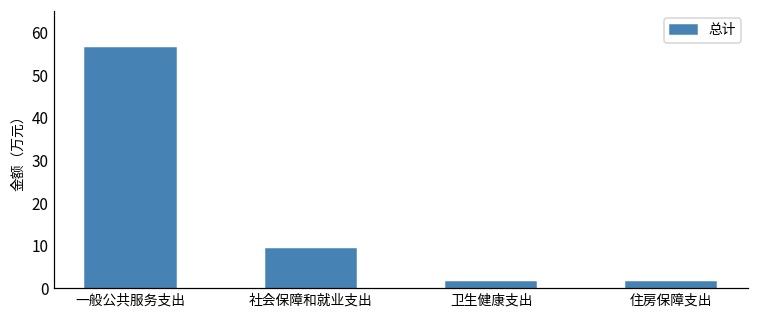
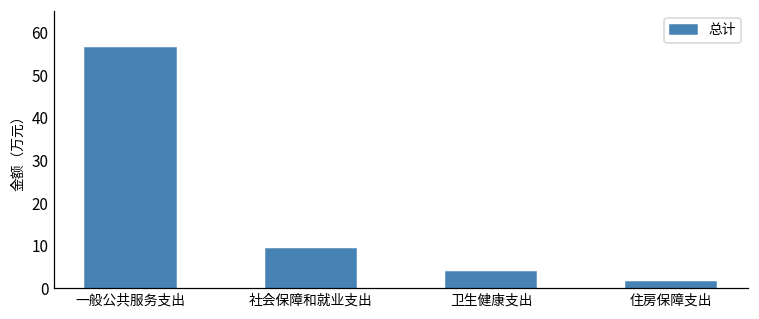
卫生健康支出: 1 -> 4
